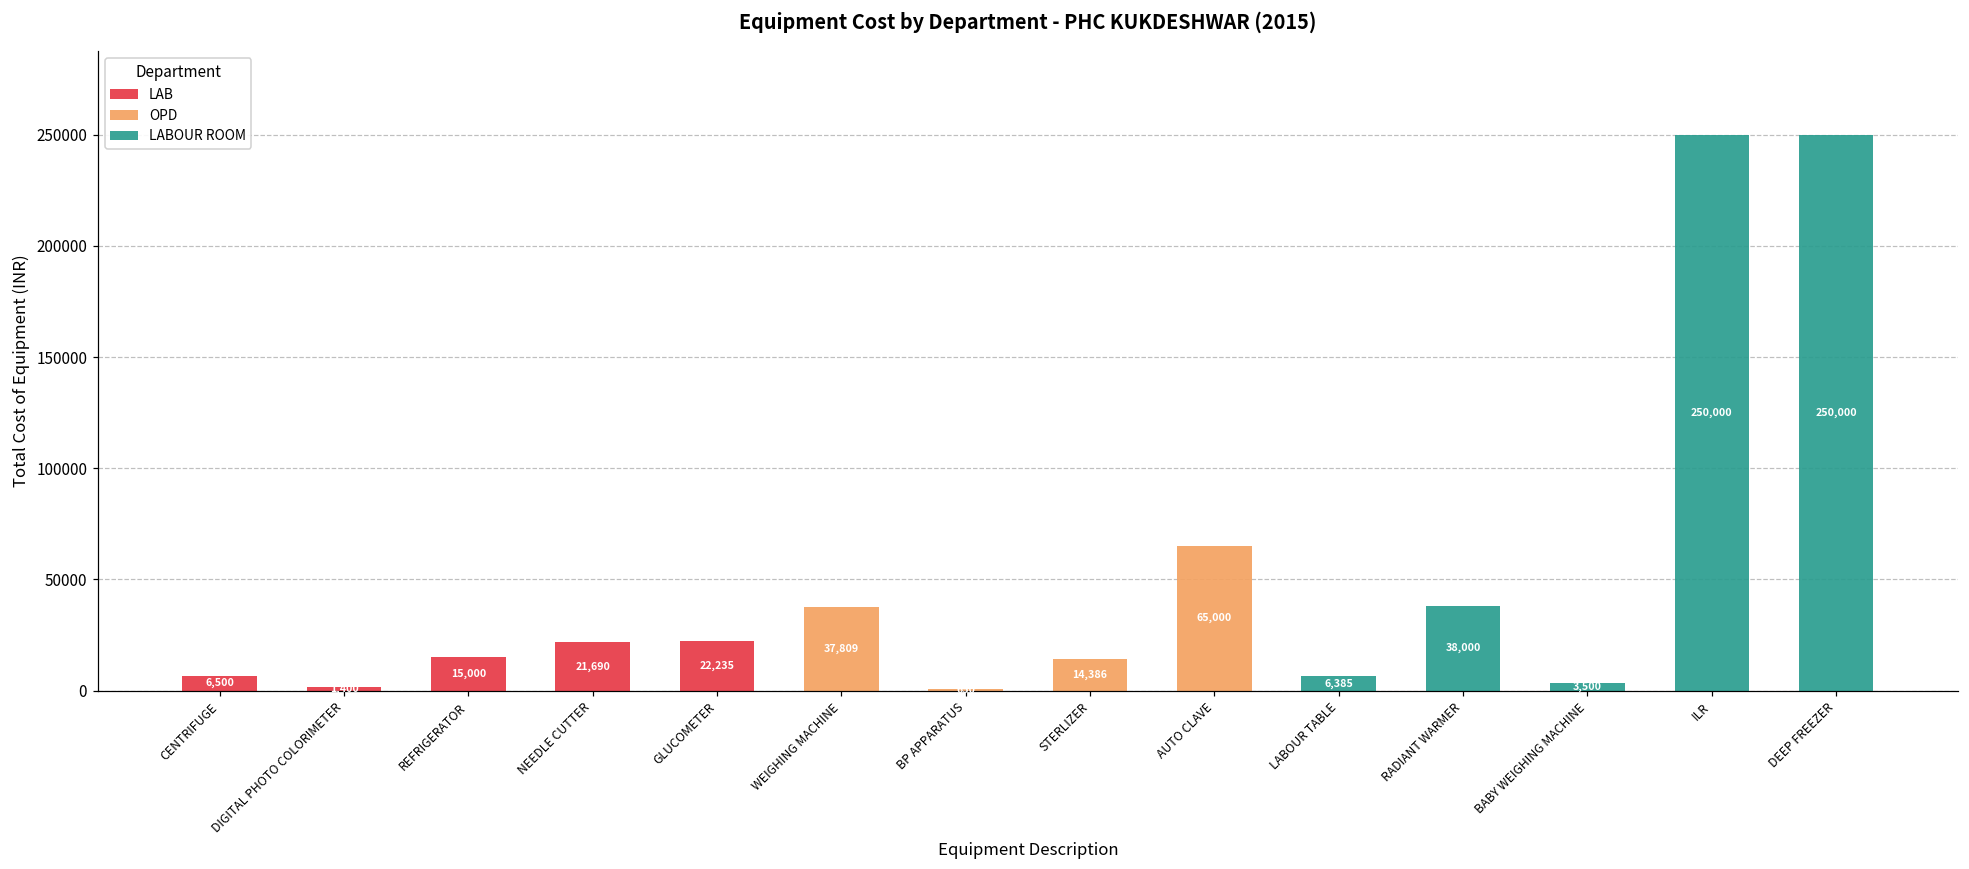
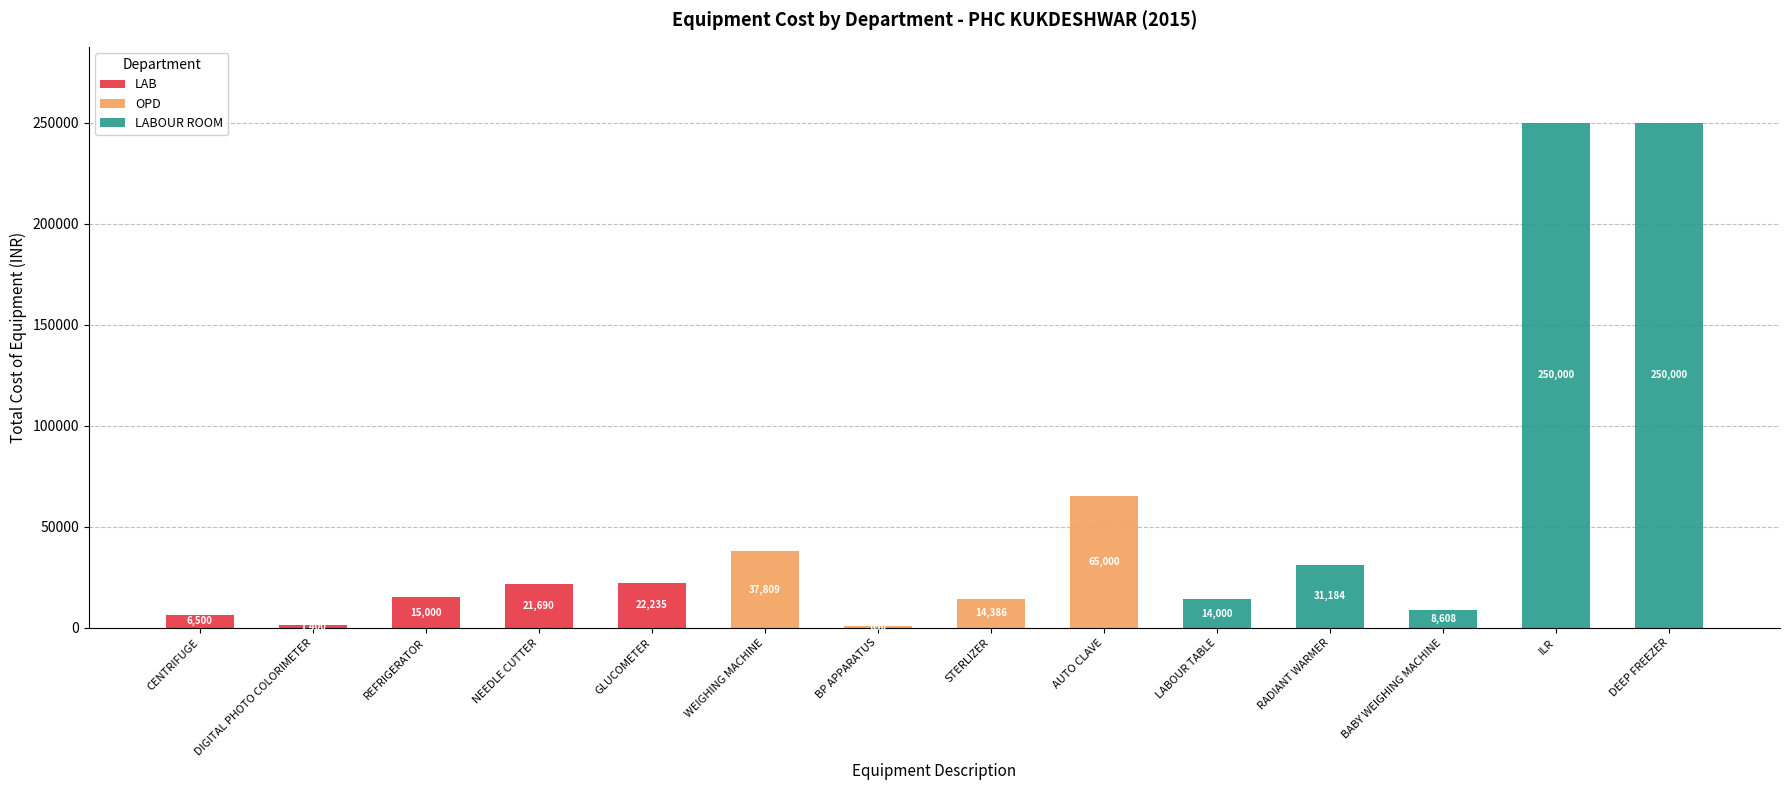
LABOUR ROOM, LABOUR TABLE: 6,385 -> 14,000
LABOUR ROOM, RADIANT WARMER: 38,000 -> 31,184
LABOUR ROOM, BABY WEIGHING MACHINE: 3,500 -> 8,608
